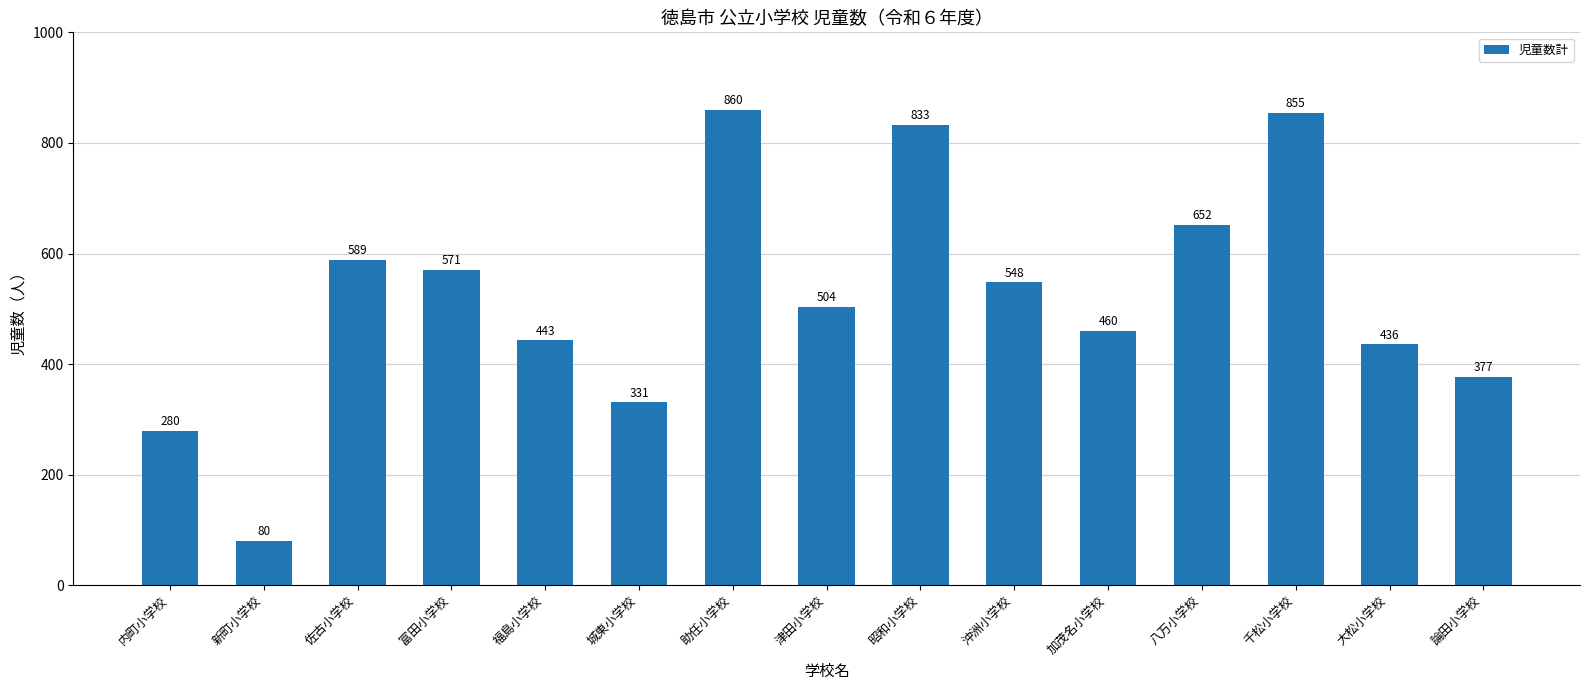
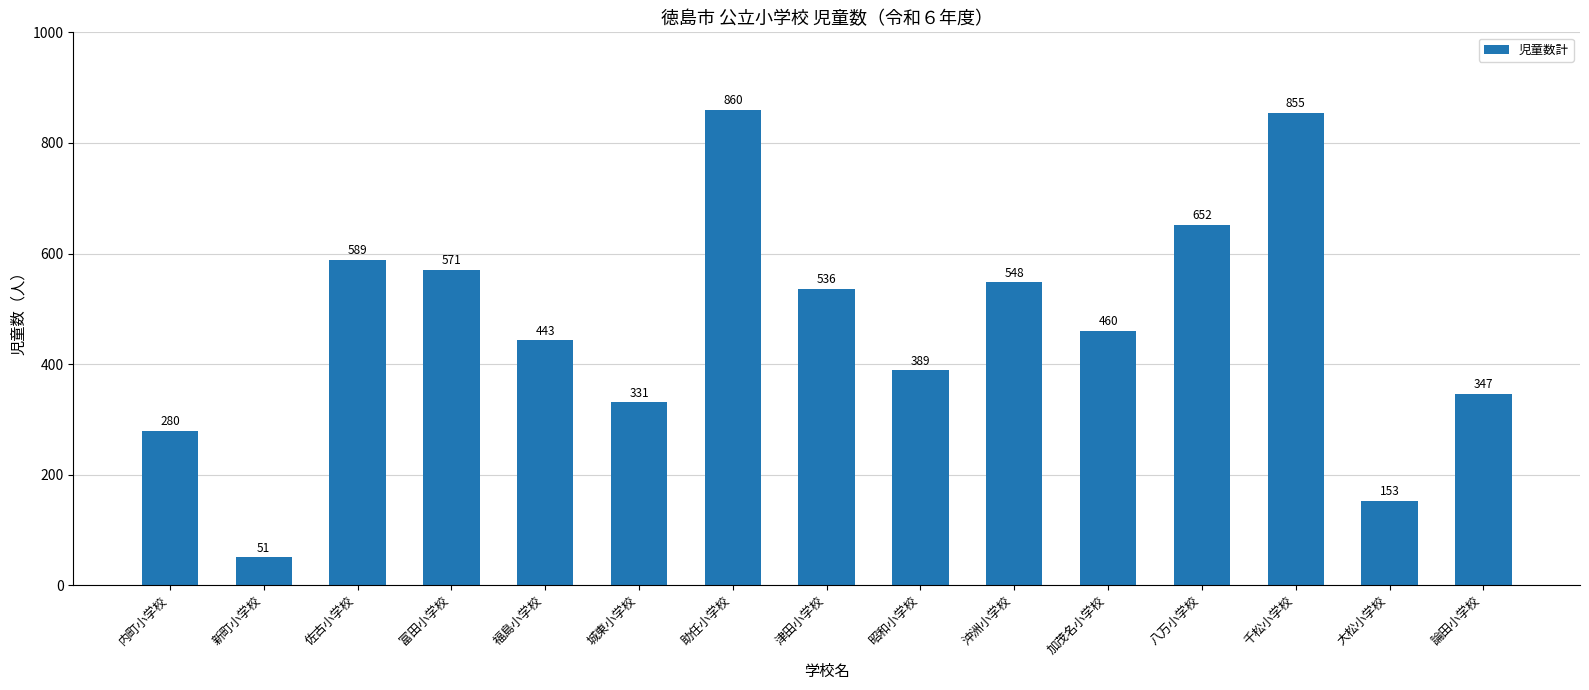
新町小学校: 80 -> 51
津田小学校: 504 -> 536
昭和小学校: 833 -> 389
大松小学校: 436 -> 153
論田小学校: 377 -> 347
